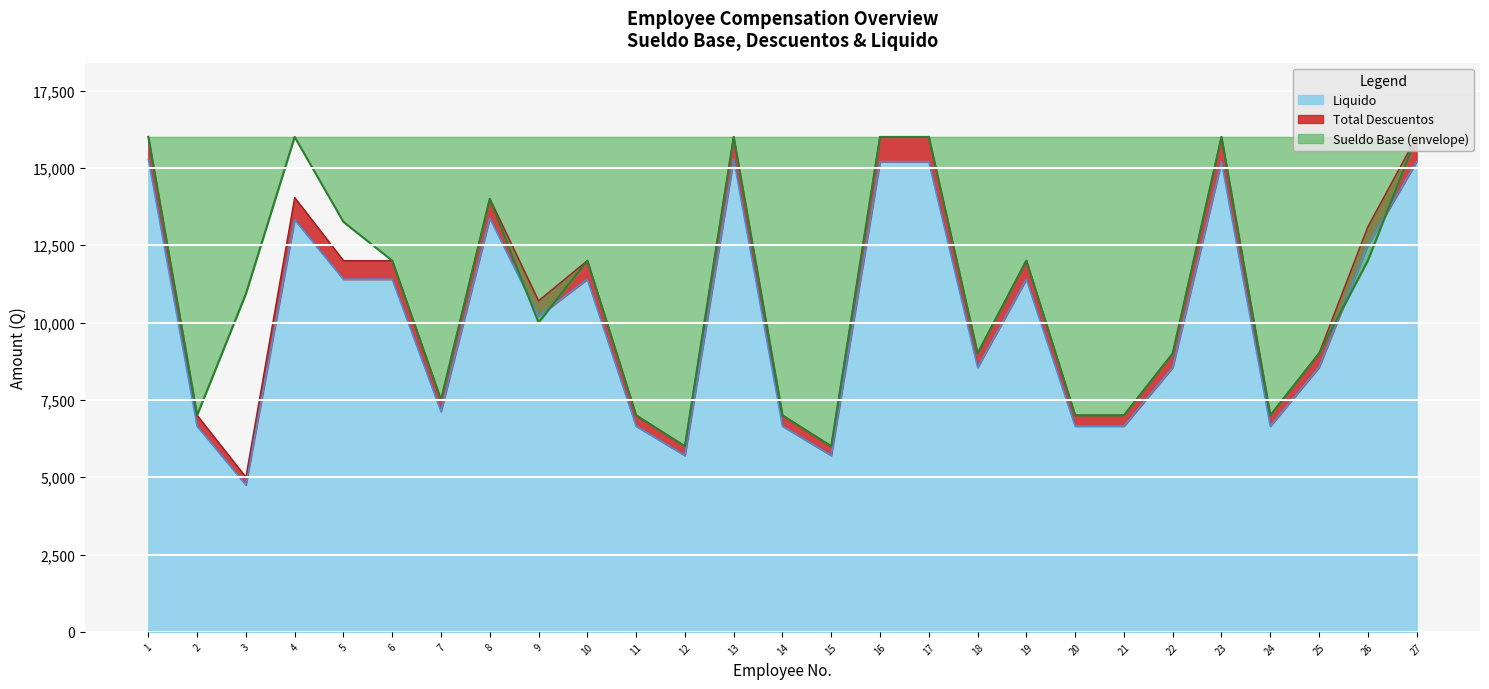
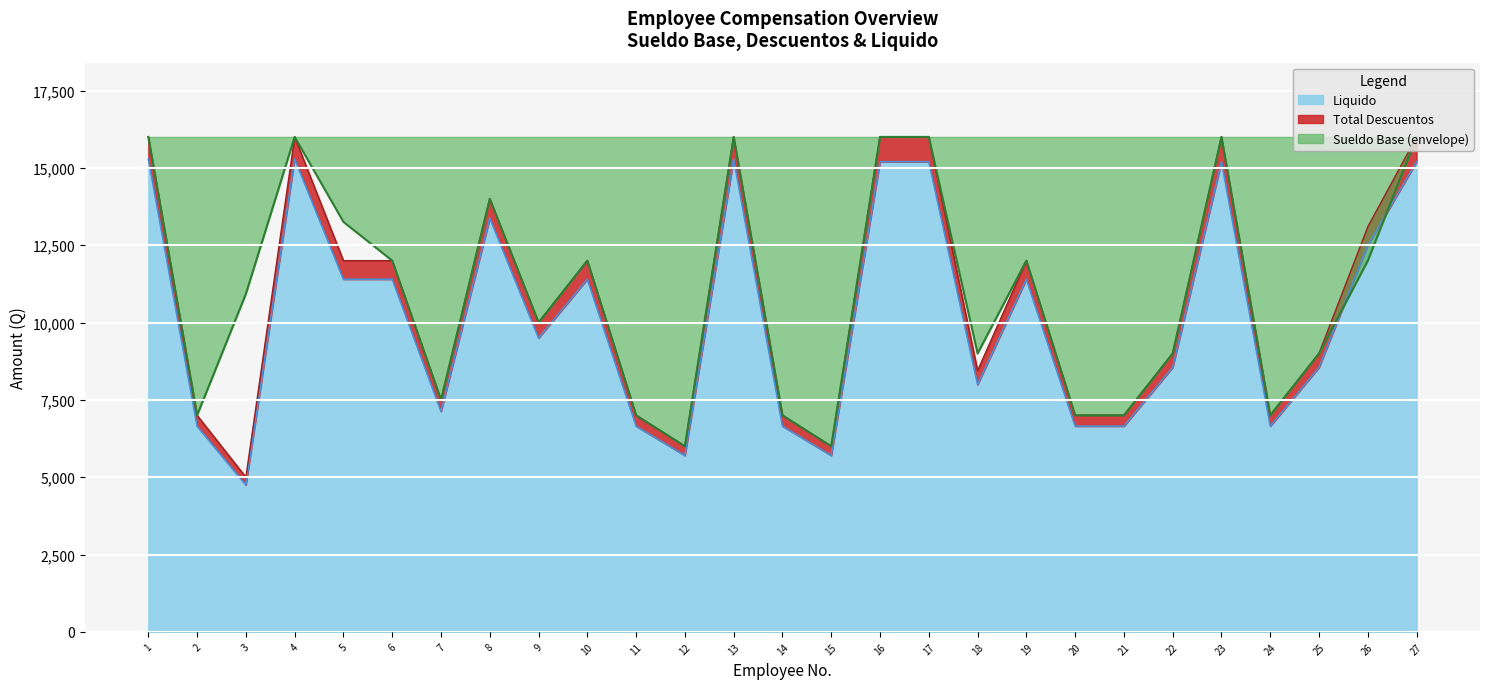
Liquido, 4: 13,300 -> 15,300
Liquido, 9: 10,200 -> 9,500
Liquido, 18: 8,600 -> 8,000
